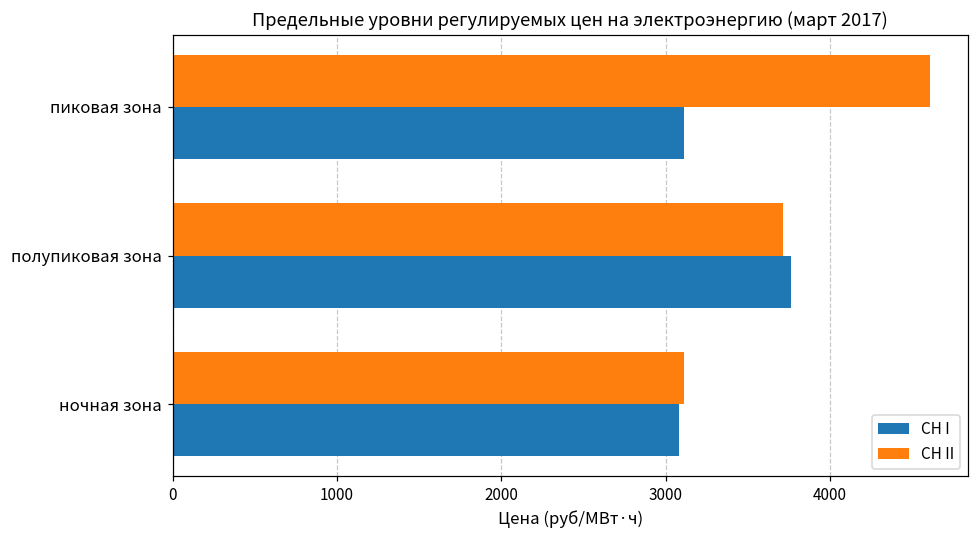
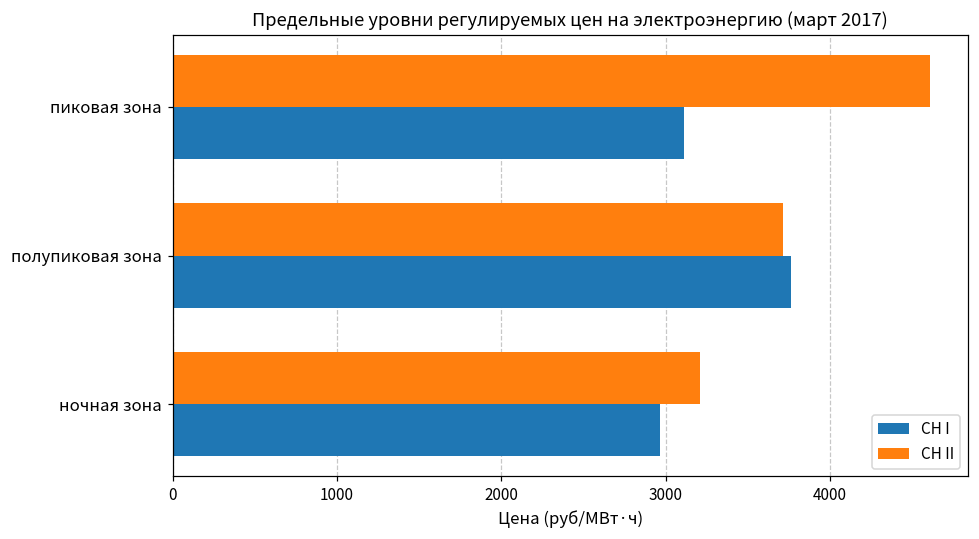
СН II, ночная зона: 3110 -> 3210
СН I, ночная зона: 3080 -> 2970
